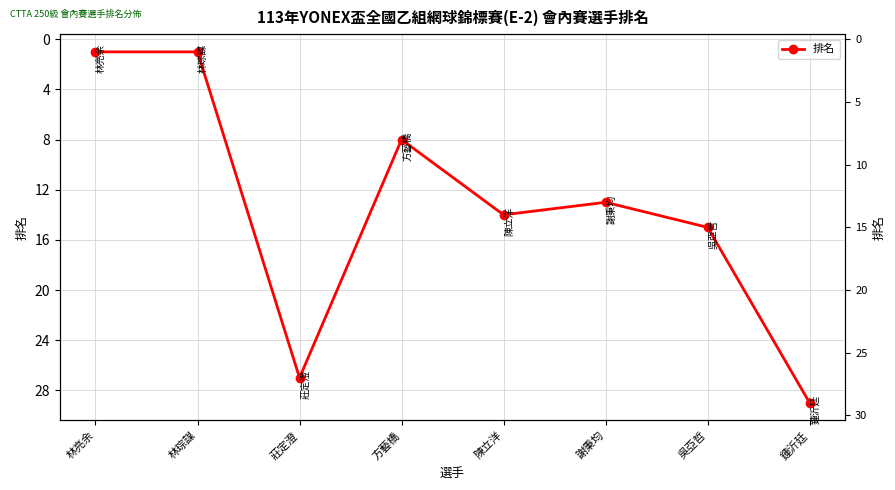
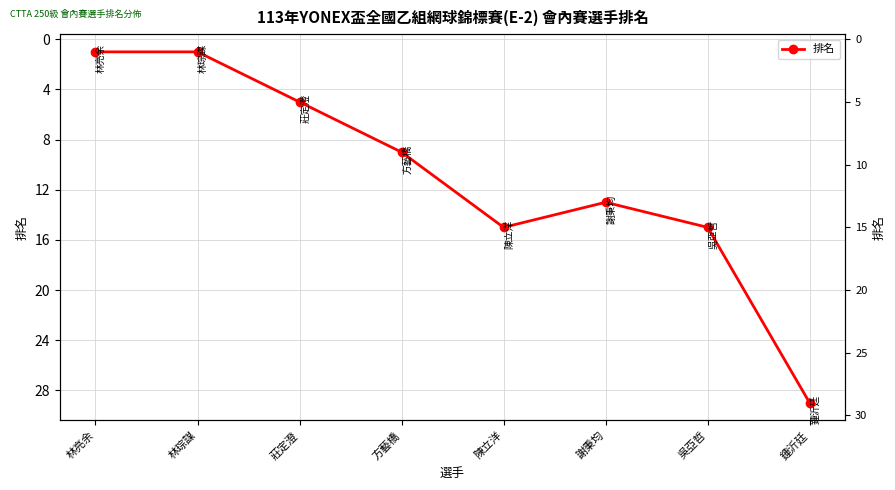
莊定澄: 27 -> 5
方藝橋: 8 -> 9
陳立洋: 14 -> 15
